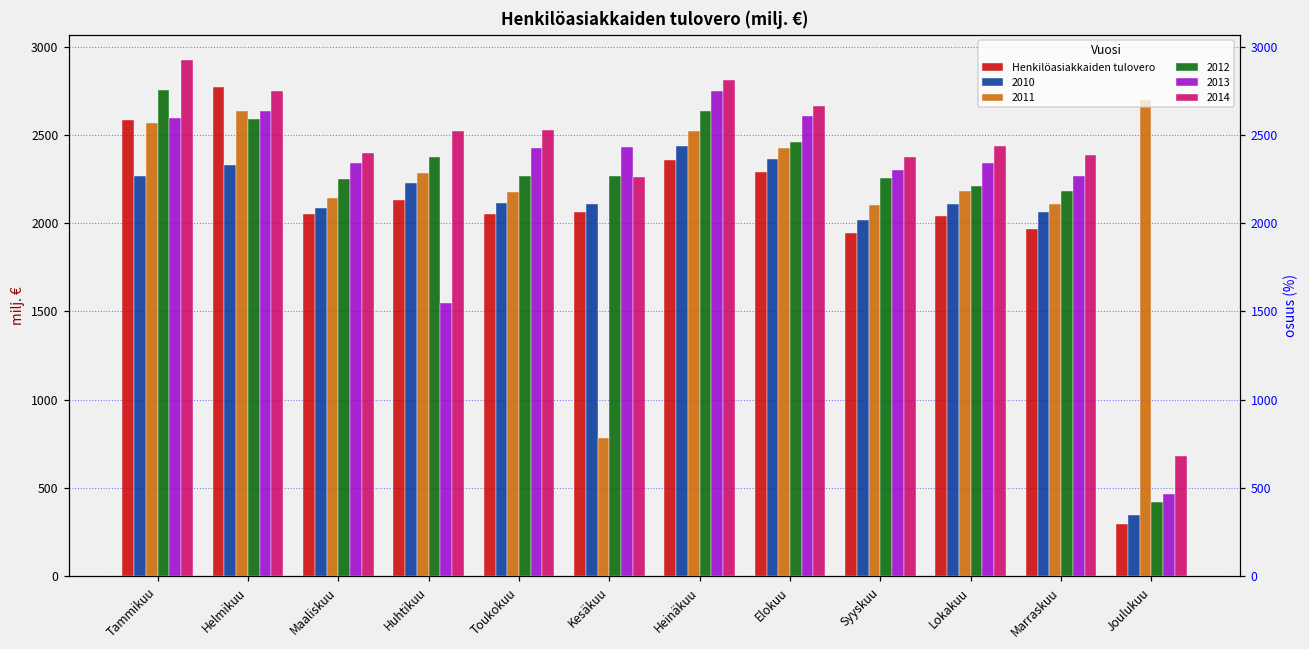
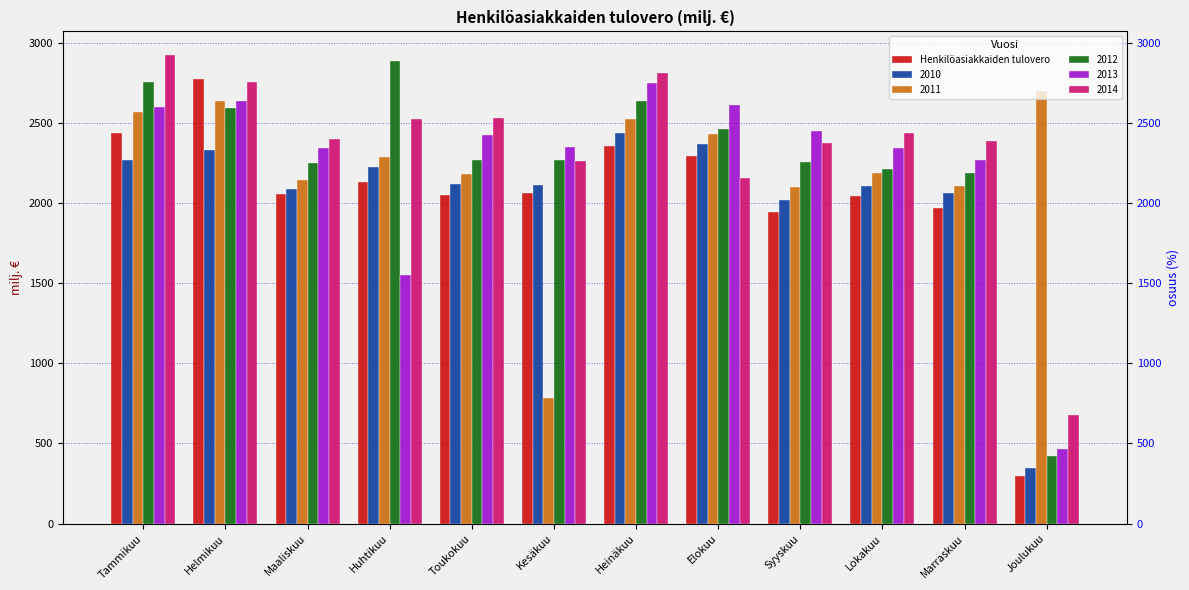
Henkilöasiakkaiden tulovero, Tammikuu: 2580 -> 2440
2012, Huhtikuu: 2380 -> 2890
2013, Kesäkuu: 2430 -> 2350
2014, Elokuu: 2660 -> 2150
2013, Syyskuu: 2300 -> 2450
